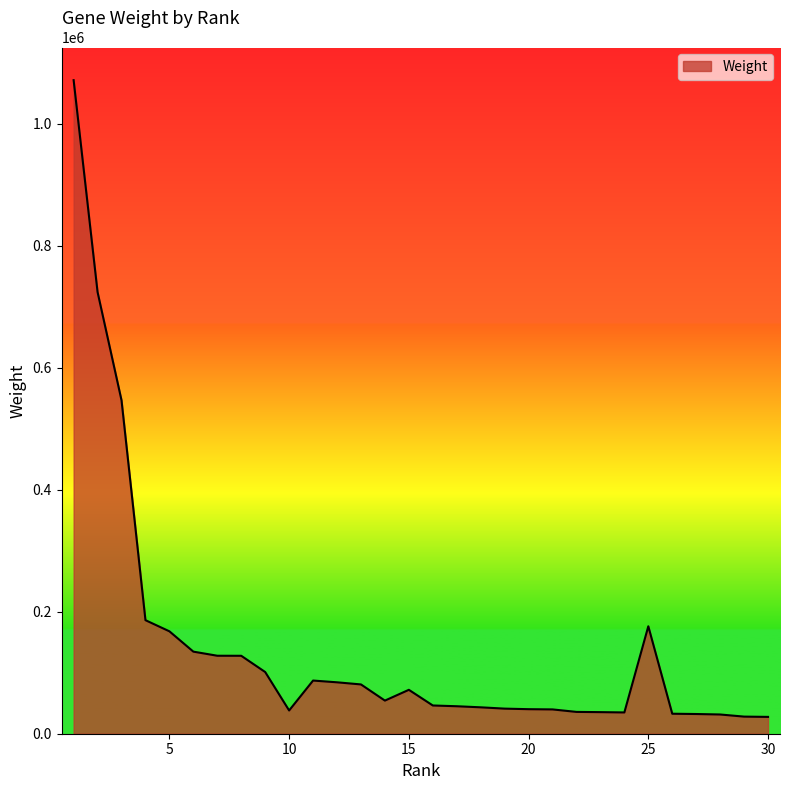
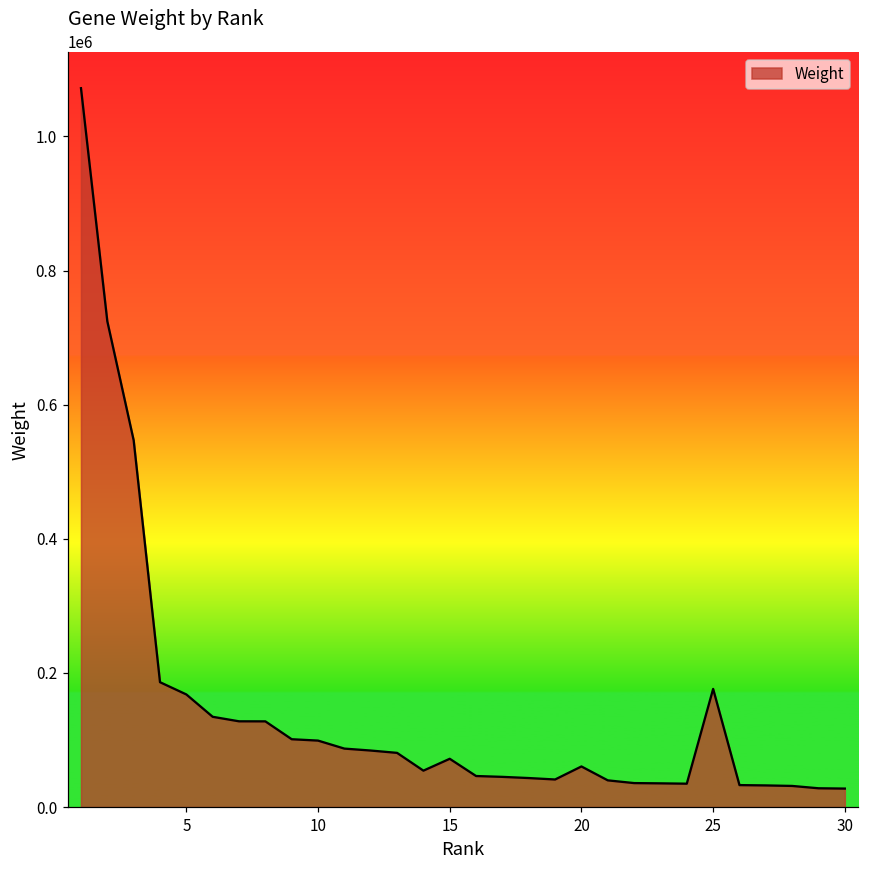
10: 40000 -> 100000
20: 40000 -> 60000
